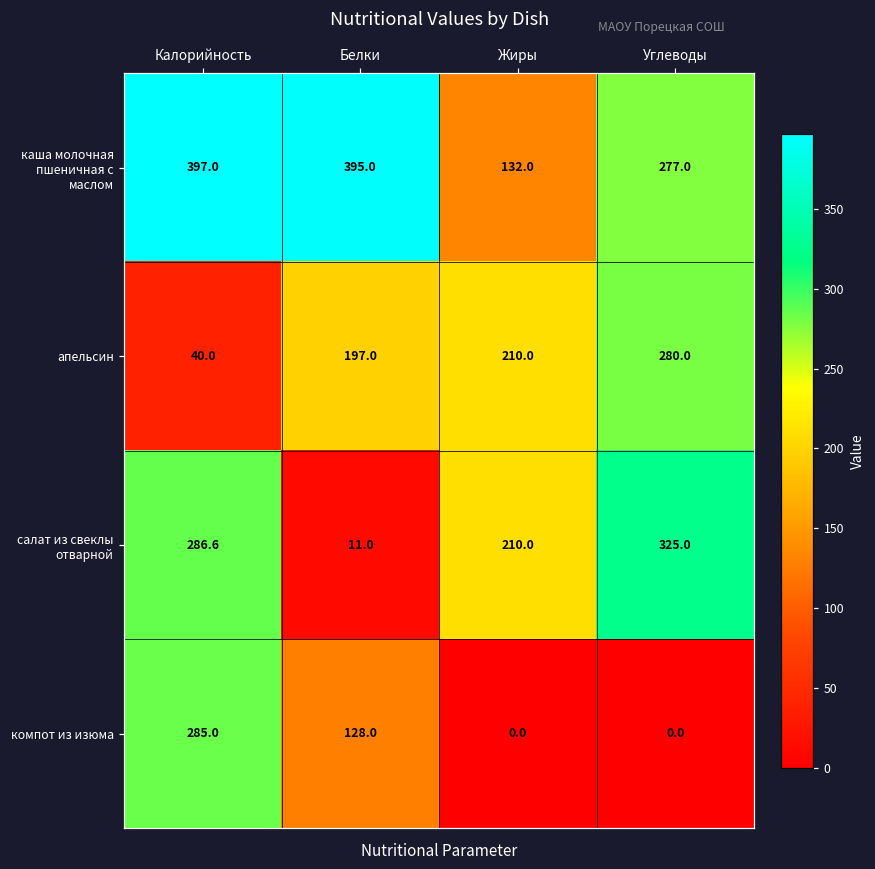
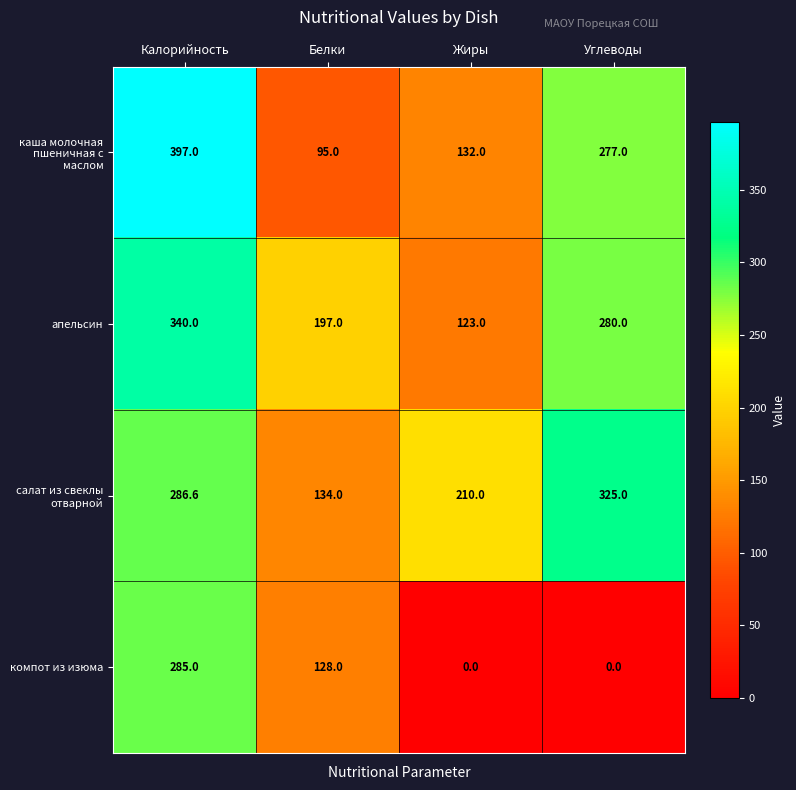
каша молочная пшеничная с маслом, Белки: 395.0 -> 95.0
апельсин, Калорийность: 40.0 -> 340.0
апельсин, Жиры: 210.0 -> 123.0
салат из свеклы отварной, Белки: 11.0 -> 134.0
